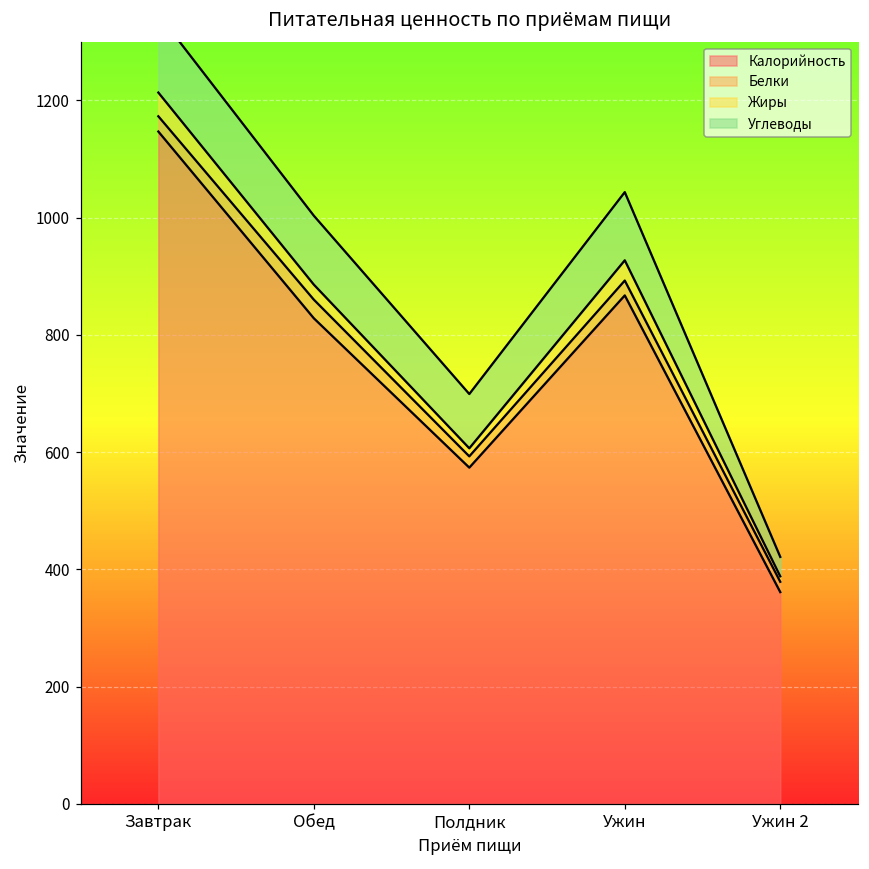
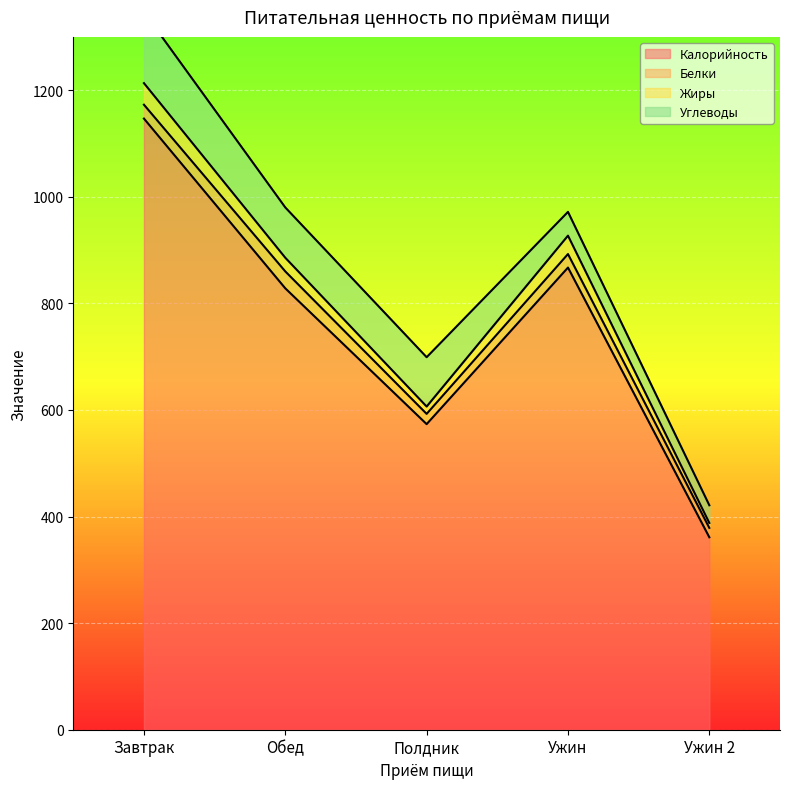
Углеводы, Обед: 120 -> 90
Углеводы, Ужин: 120 -> 40
